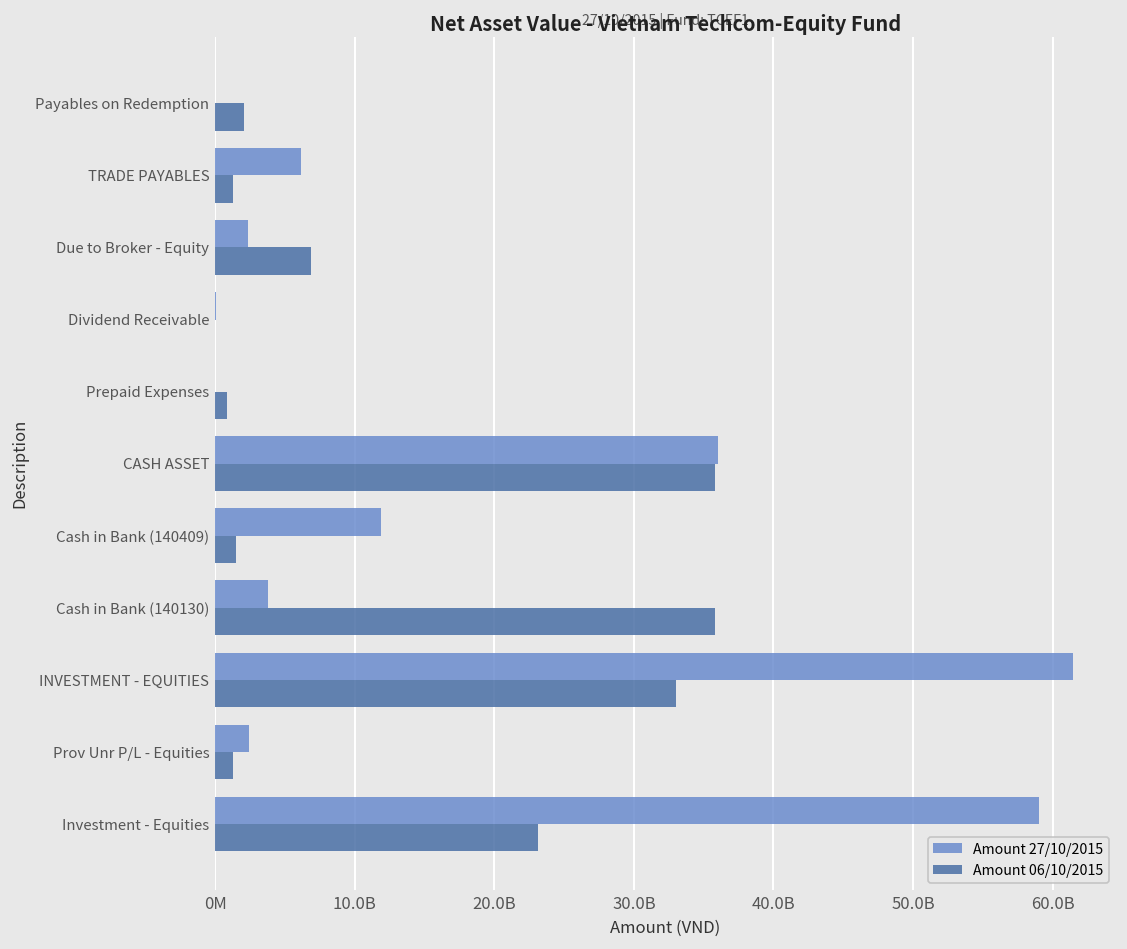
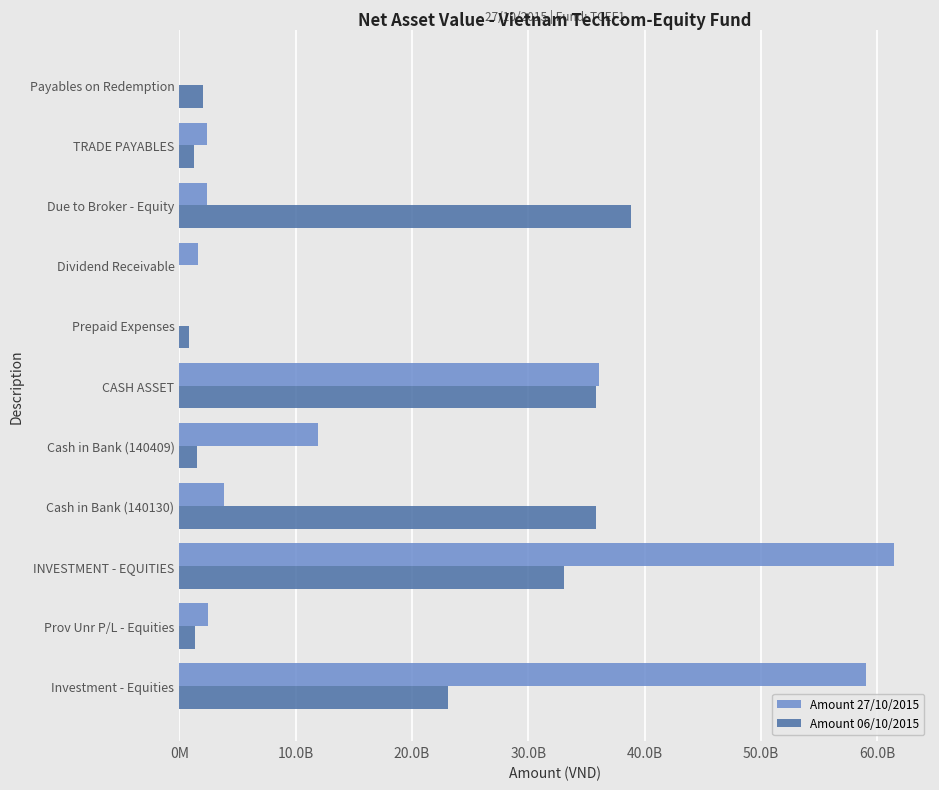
Amount 27/10/2015, TRADE PAYABLES: 6200000000 -> 2400000000
Amount 06/10/2015, Due to Broker - Equity: 6900000000 -> 38900000000
Amount 27/10/2015, Dividend Receivable: 100000000 -> 1600000000
